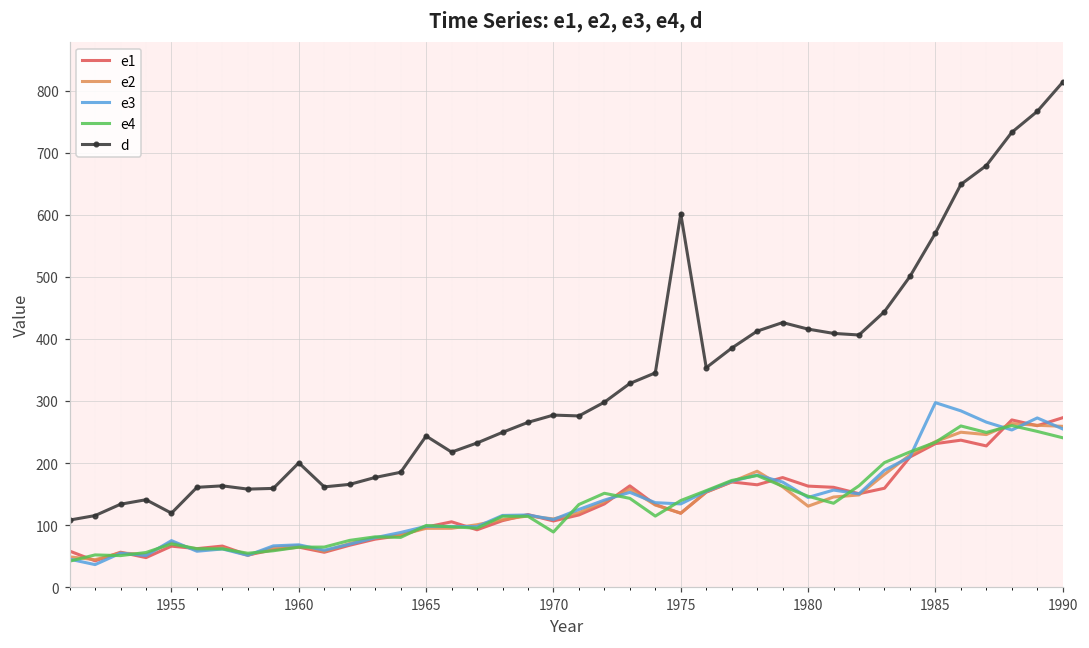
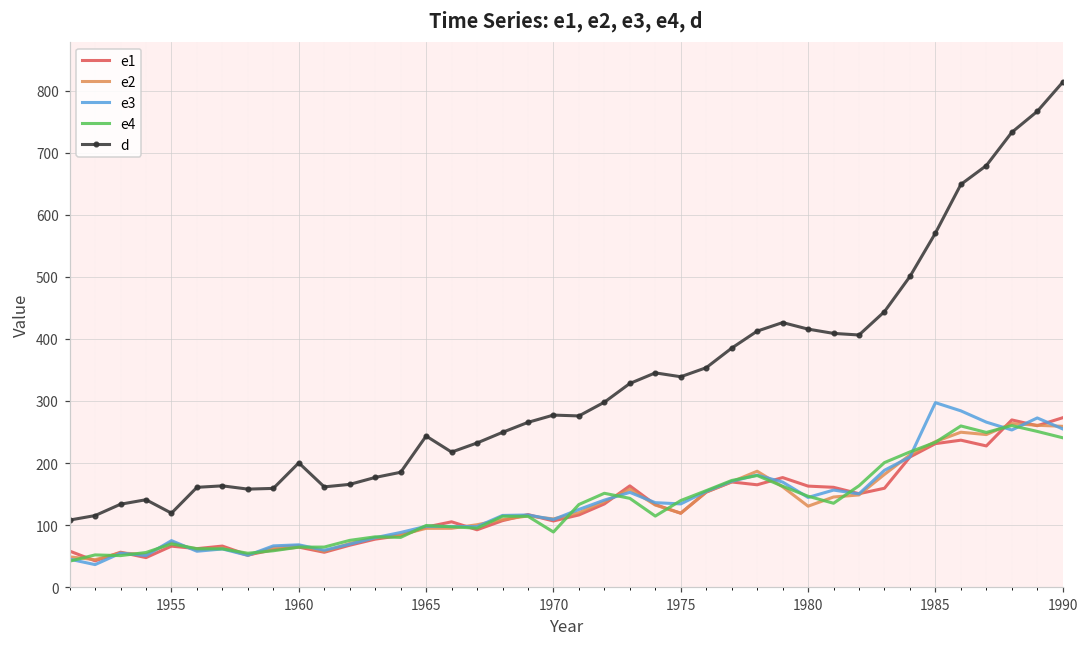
d, 1975: 600 -> 340
